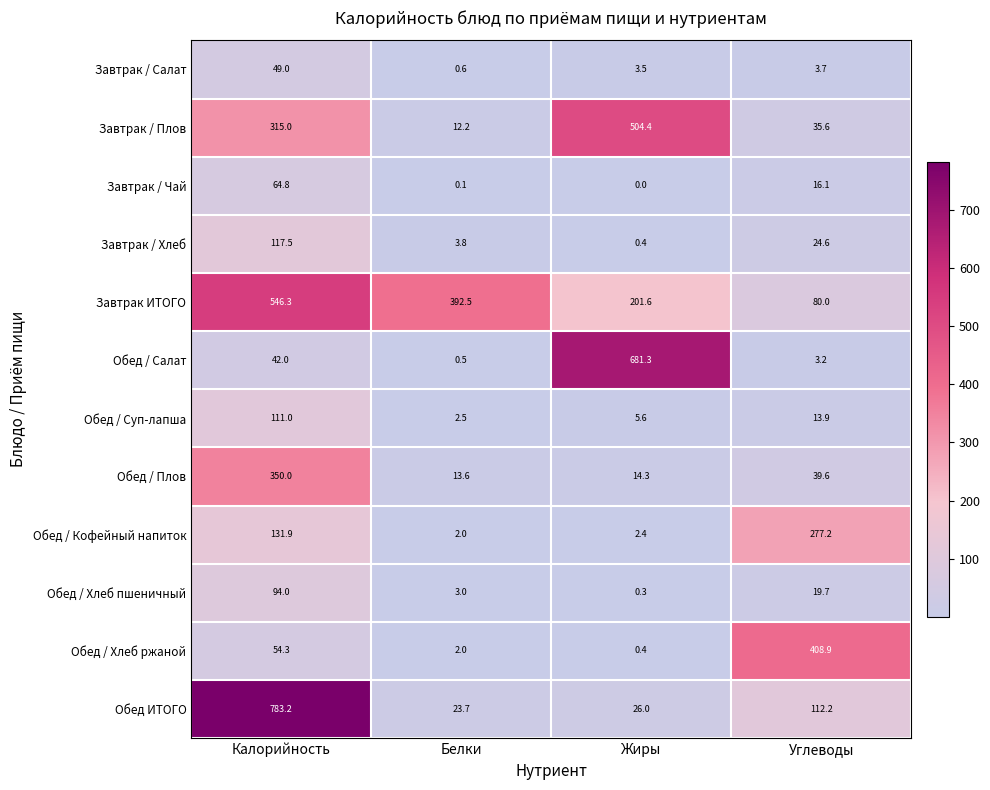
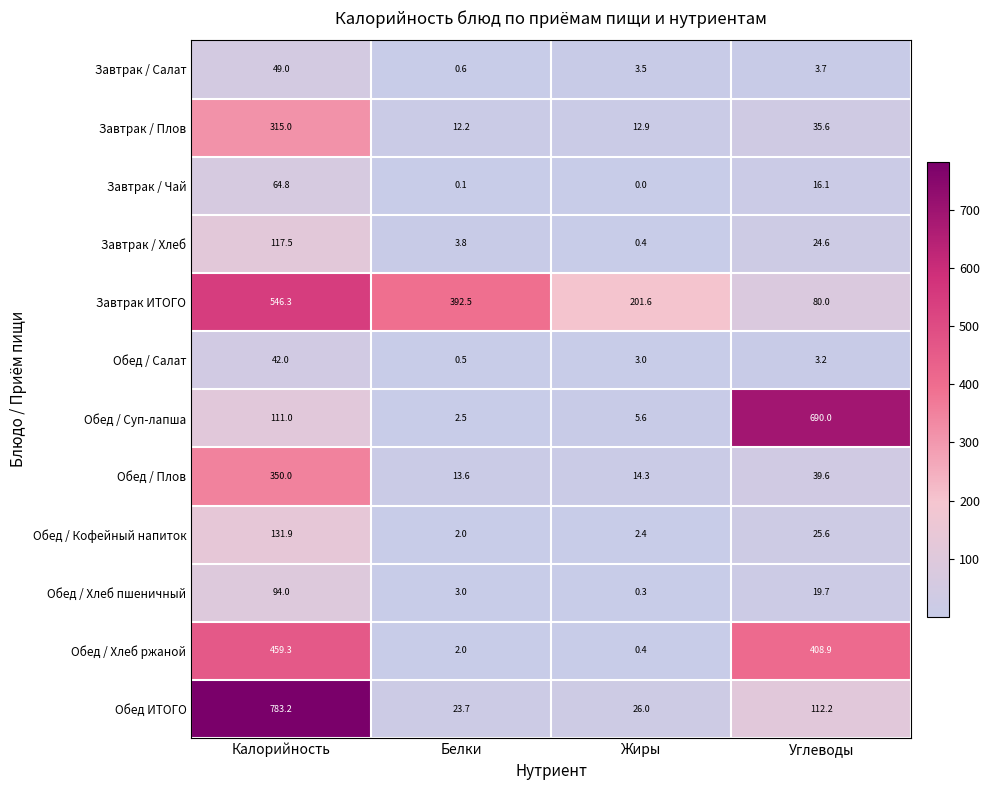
Завтрак / Плов, Жиры: 504.4 -> 12.9
Обед / Салат, Жиры: 681.3 -> 3.0
Обед / Суп-лапша, Углеводы: 13.9 -> 690.0
Обед / Кофейный напиток, Углеводы: 277.2 -> 25.6
Обед / Хлеб ржаной, Калорийность: 54.3 -> 459.3
